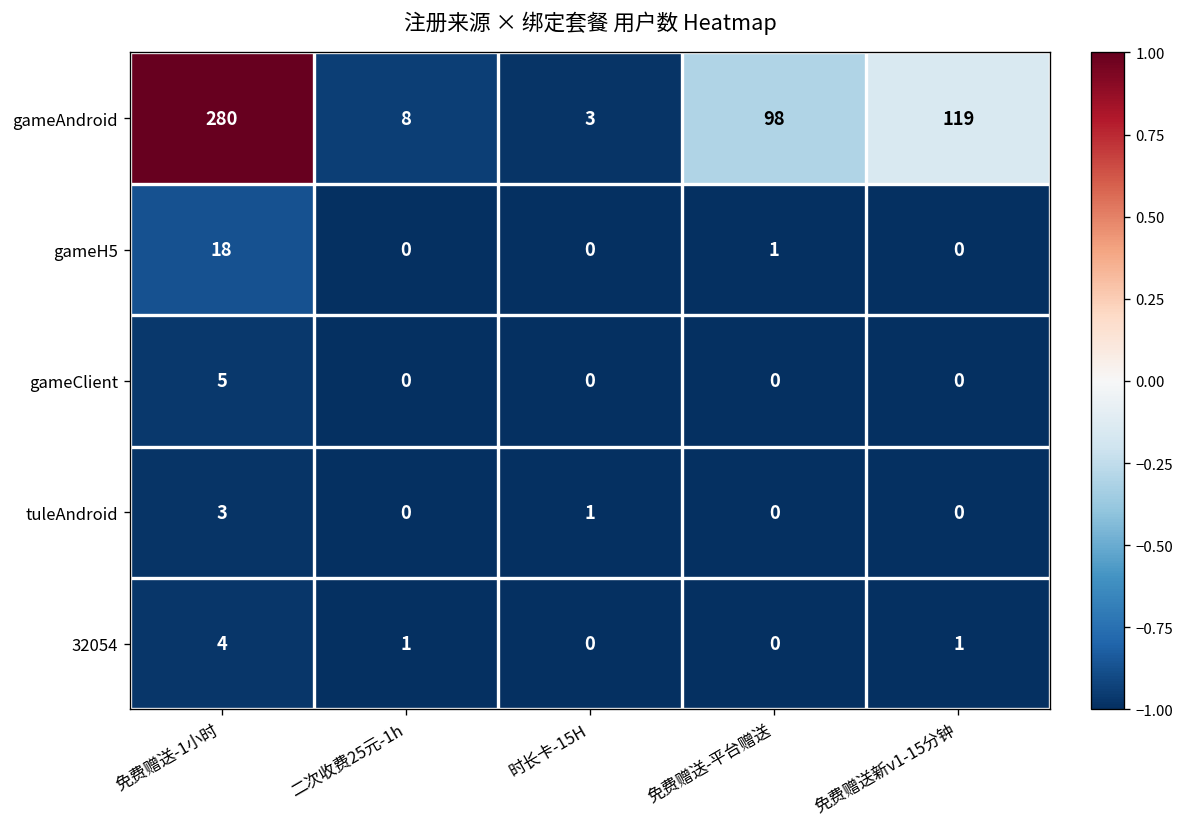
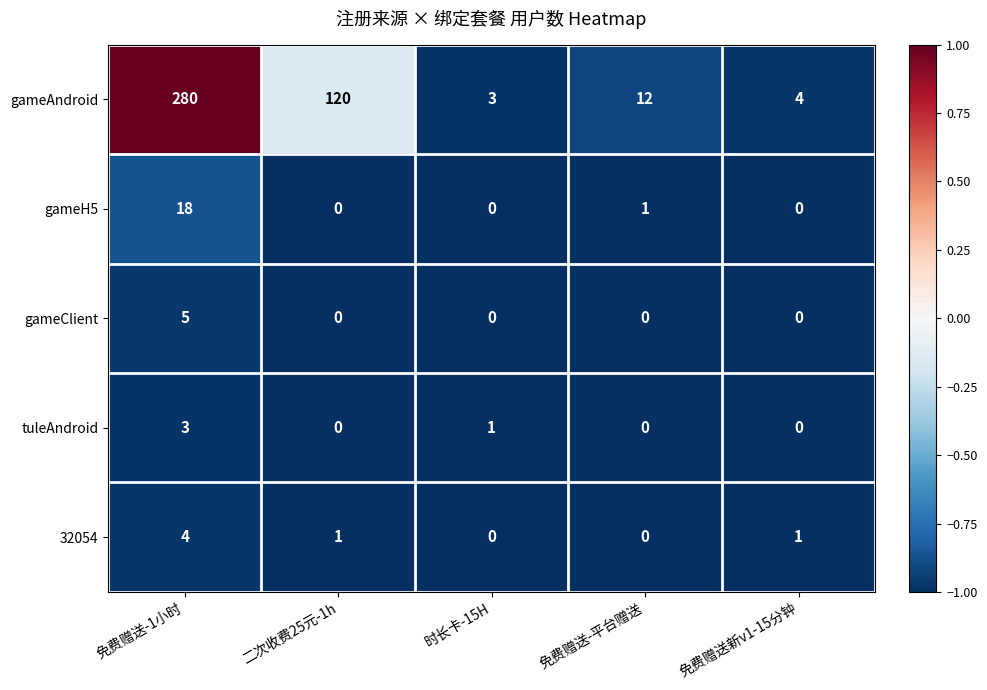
gameAndroid, 二次收费25元-1h: 8 -> 120
gameAndroid, 免费赠送-平台赠送: 98 -> 12
gameAndroid, 免费赠送新v1-15分钟: 119 -> 4
